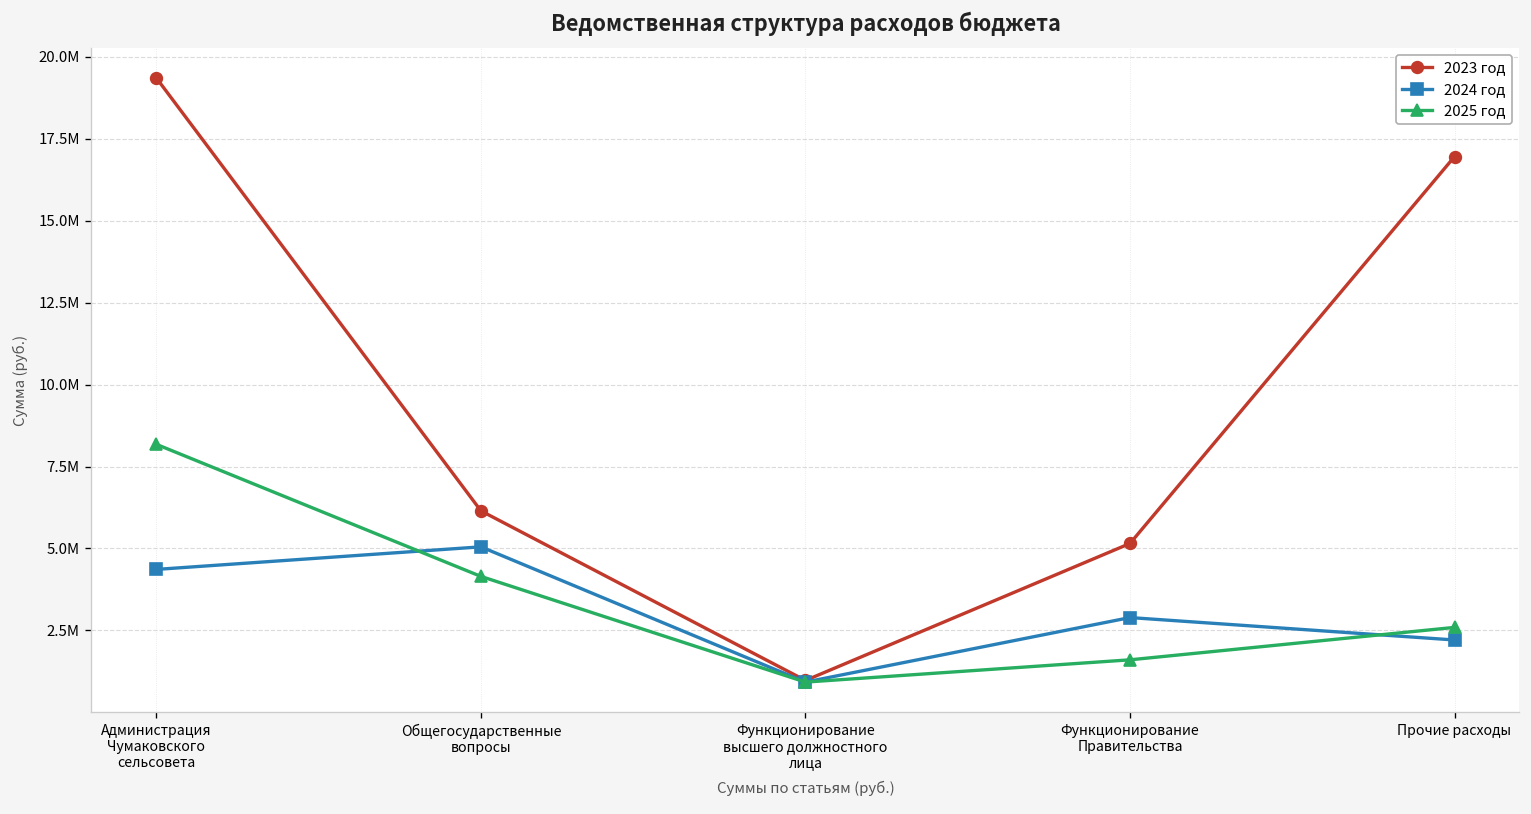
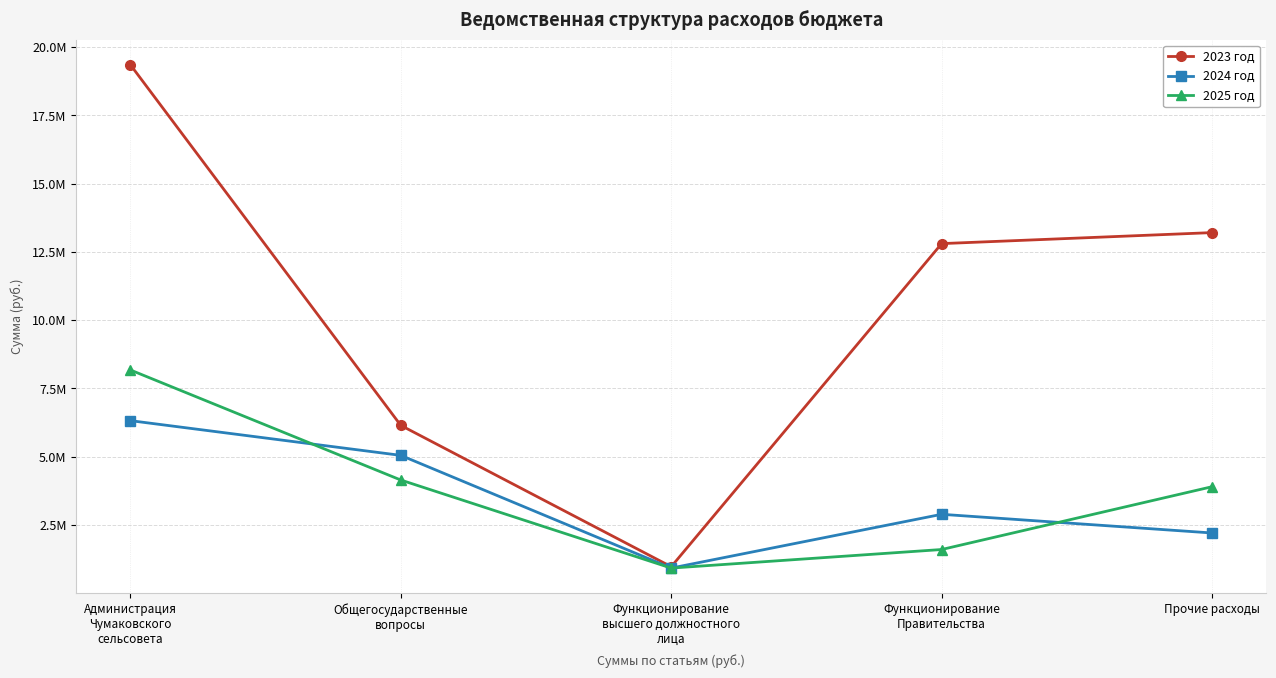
2024 год, Администрация Чумаковского сельсовета: 4400000 -> 6300000
2023 год, Функционирование Правительства: 5200000 -> 12800000
2023 год, Прочие расходы: 17000000 -> 13200000
2025 год, Прочие расходы: 2600000 -> 3900000
